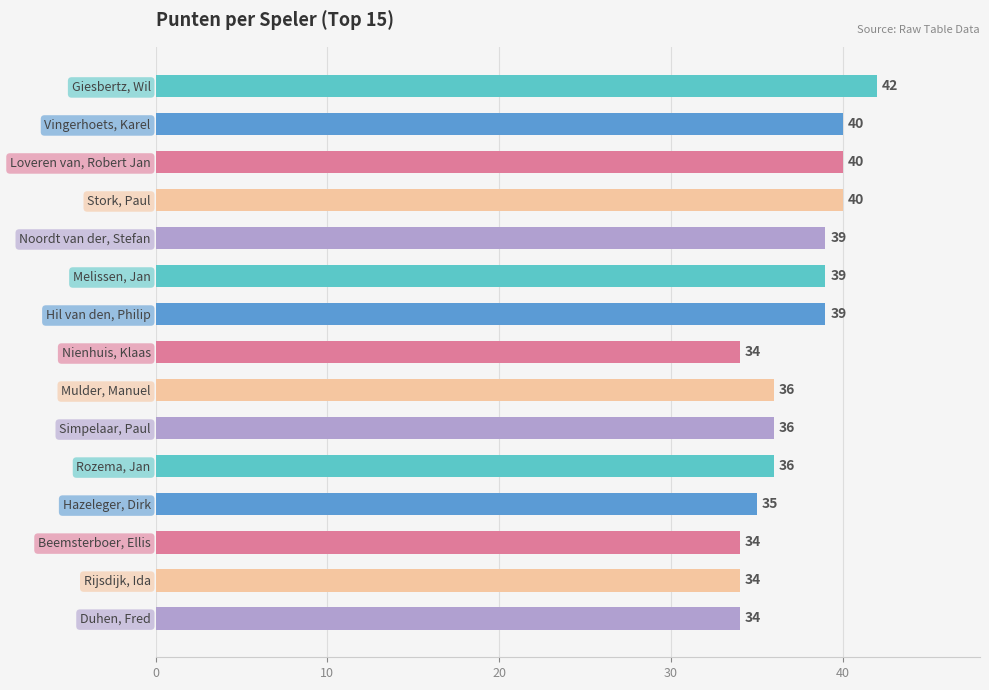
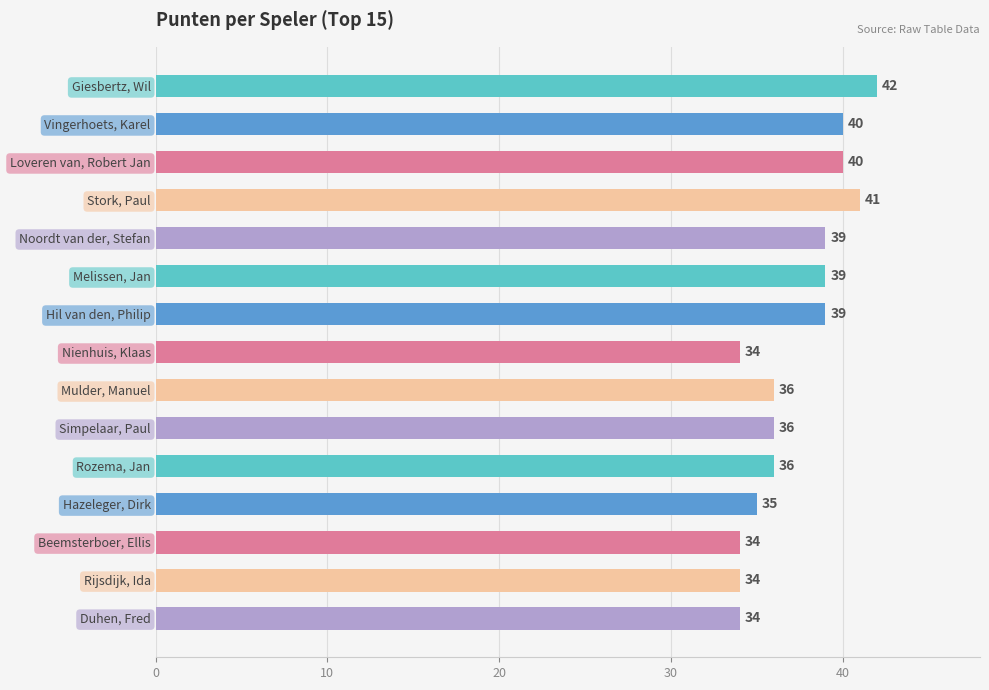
Stork, Paul: 40 -> 41
